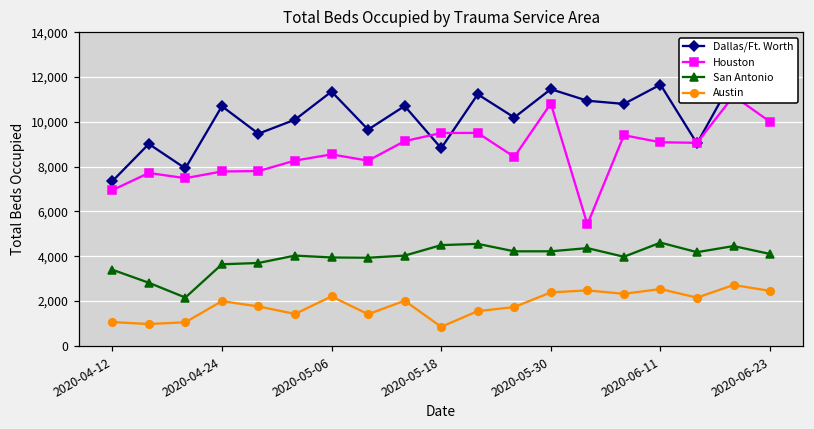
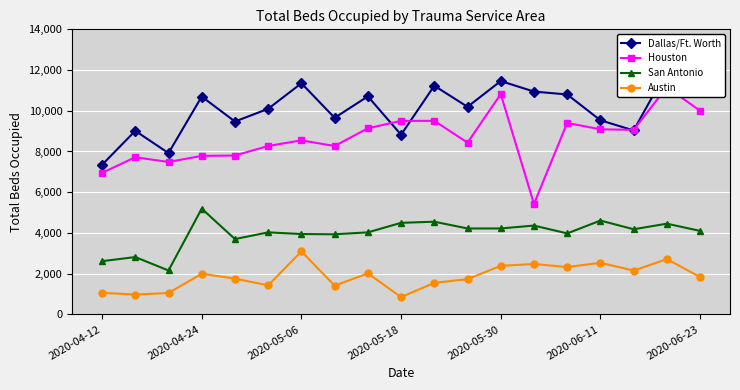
San Antonio, 2020-04-12: 3,400 -> 2,600
San Antonio, 2020-04-24: 3,600 -> 5,200
Austin, 2020-05-06: 2,200 -> 3,100
Dallas/Ft. Worth, 2020-06-11: 11,700 -> 9,500
Austin, 2020-06-23: 2,500 -> 1,800
